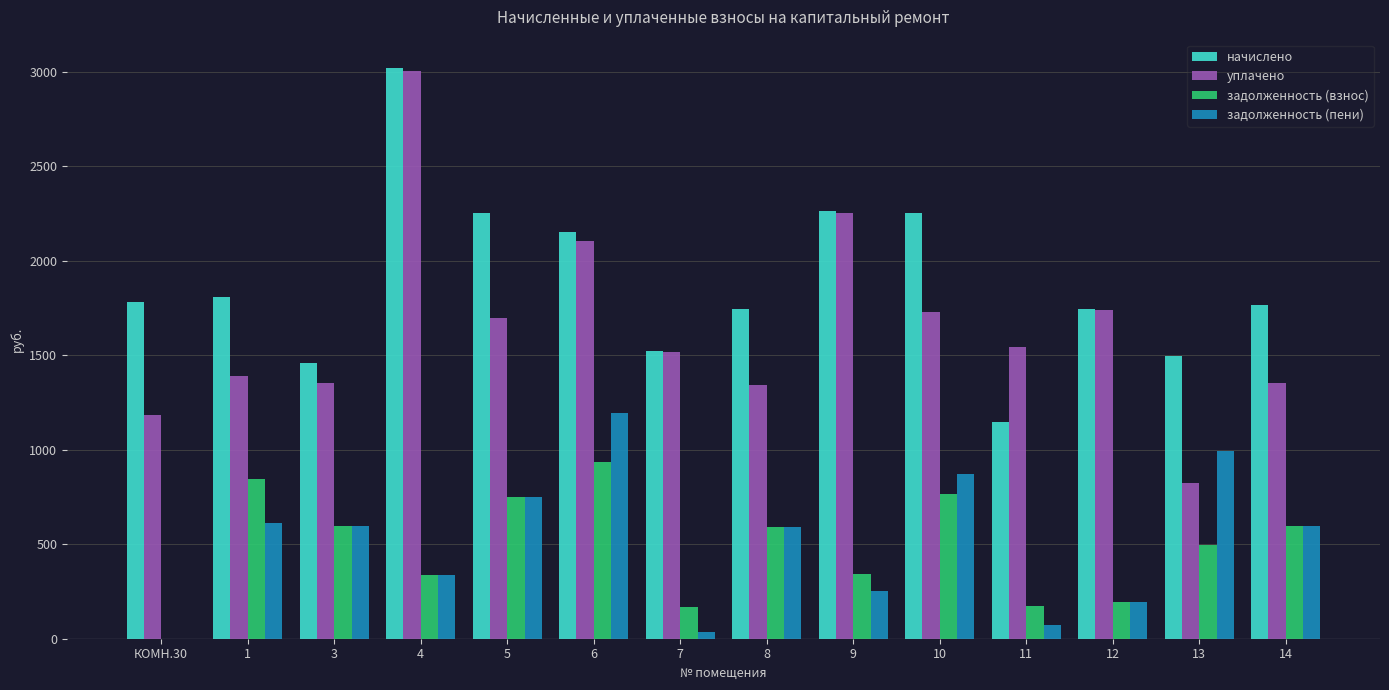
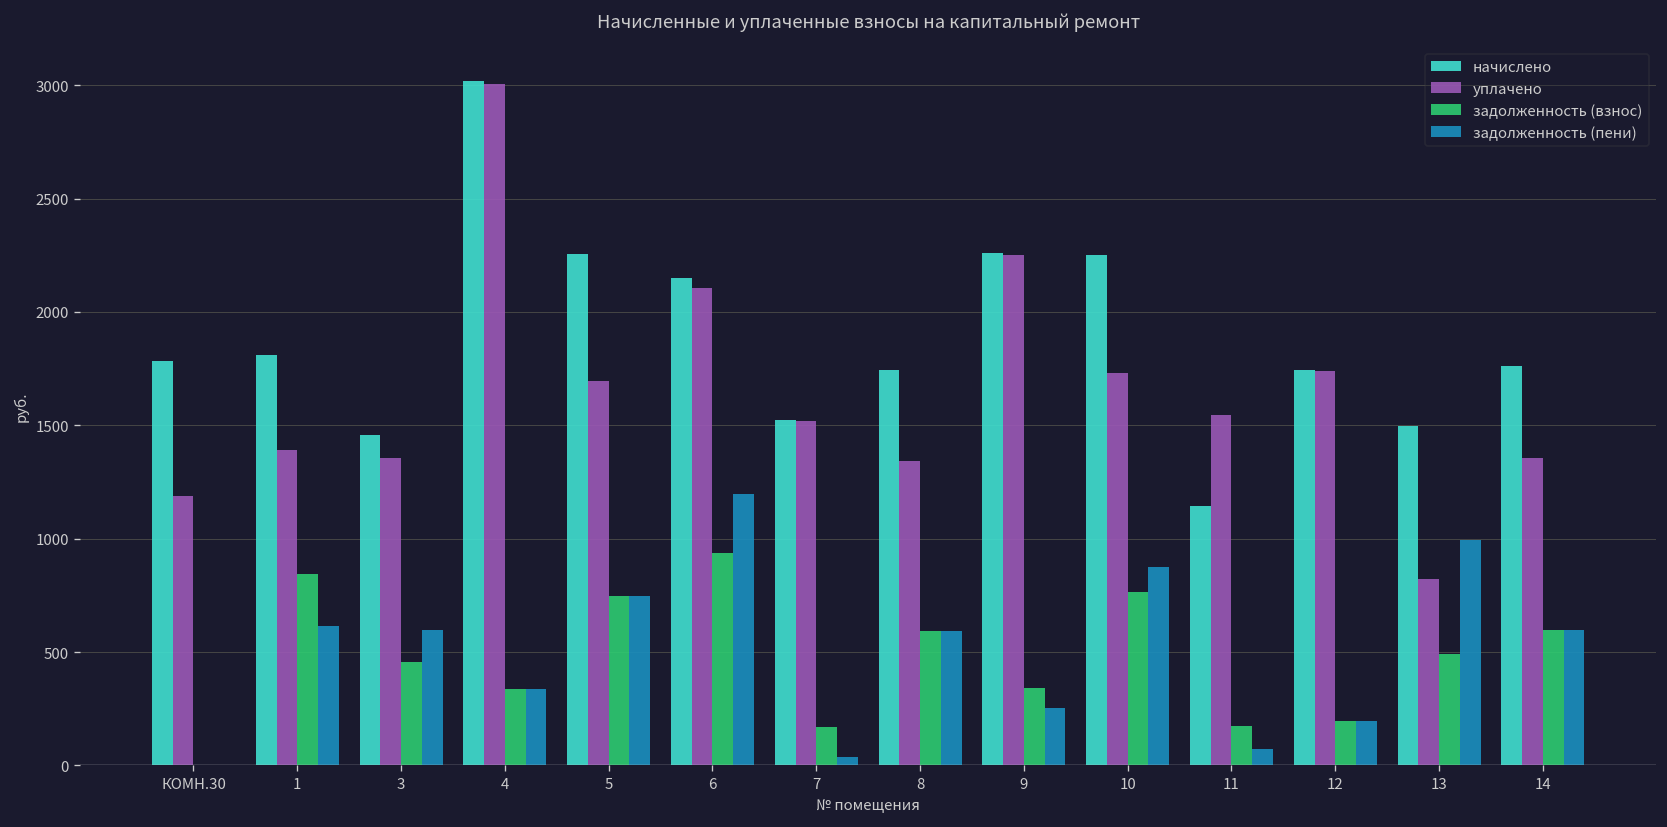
задолженность (взнос), 3: 600 -> 460
